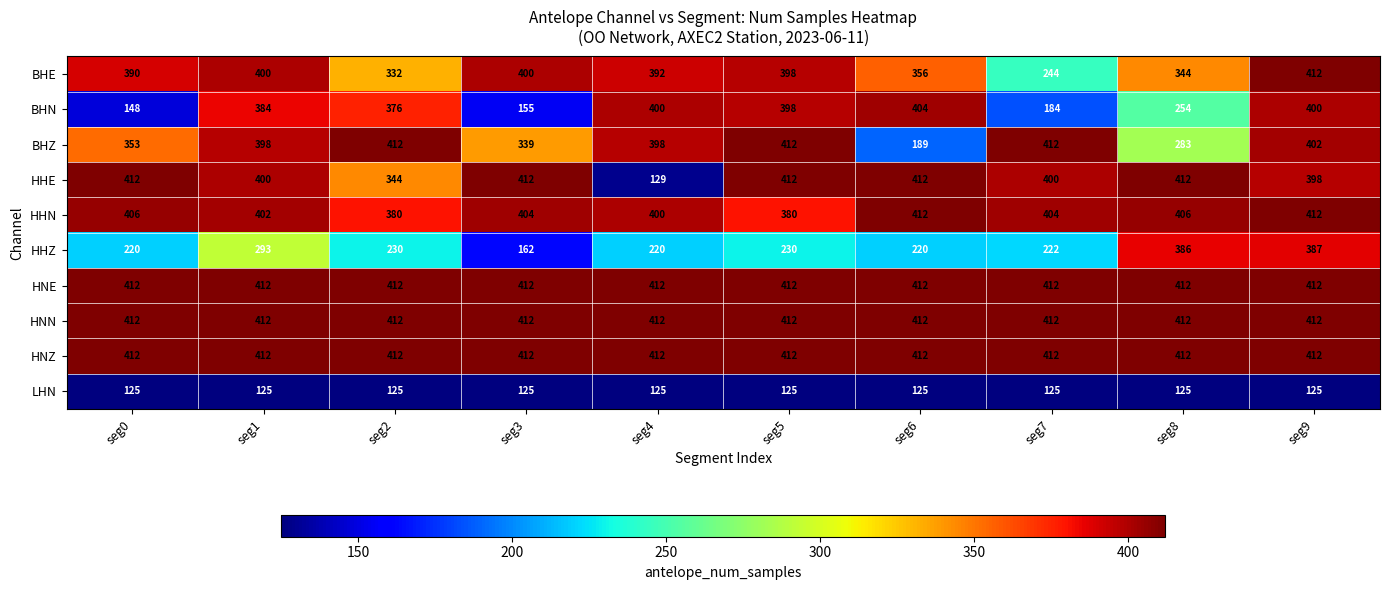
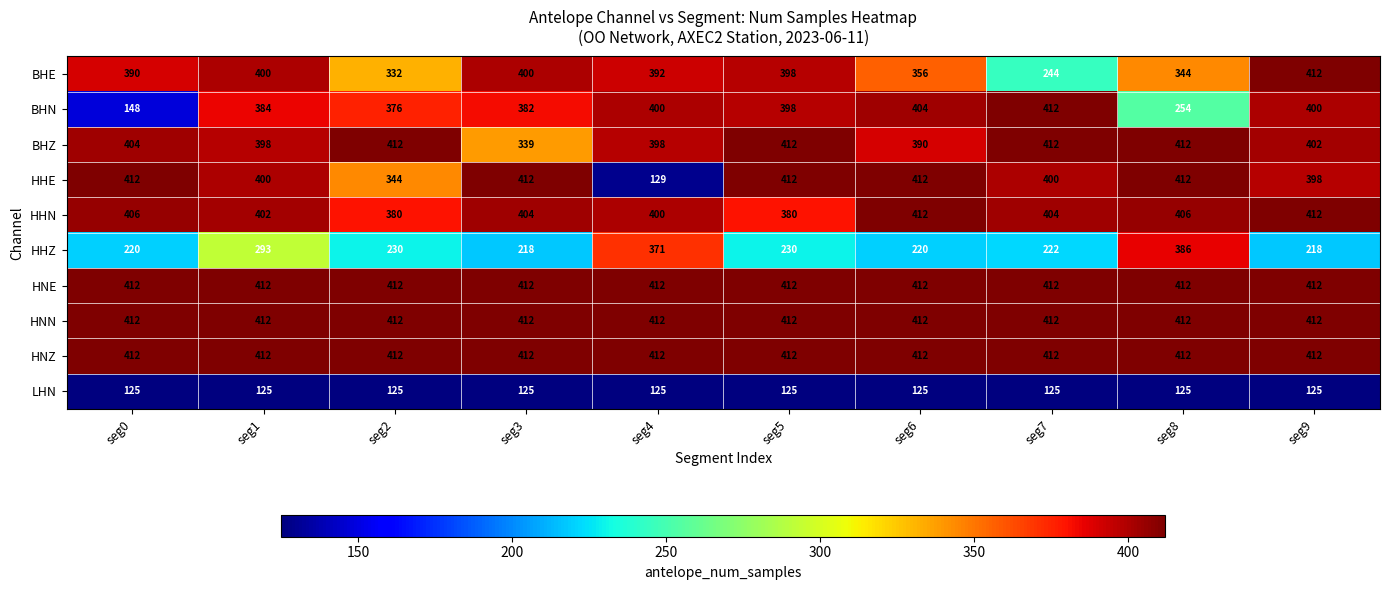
BHN, seg3: 155 -> 382
BHN, seg7: 184 -> 412
BHZ, seg0: 353 -> 404
BHZ, seg6: 189 -> 390
BHZ, seg8: 283 -> 412
HHZ, seg3: 162 -> 218
HHZ, seg4: 220 -> 371
HHZ, seg9: 387 -> 218
